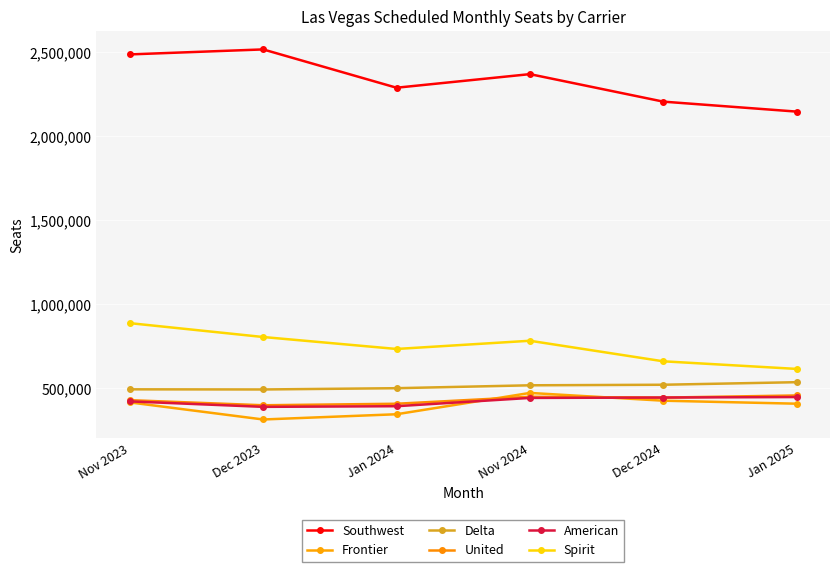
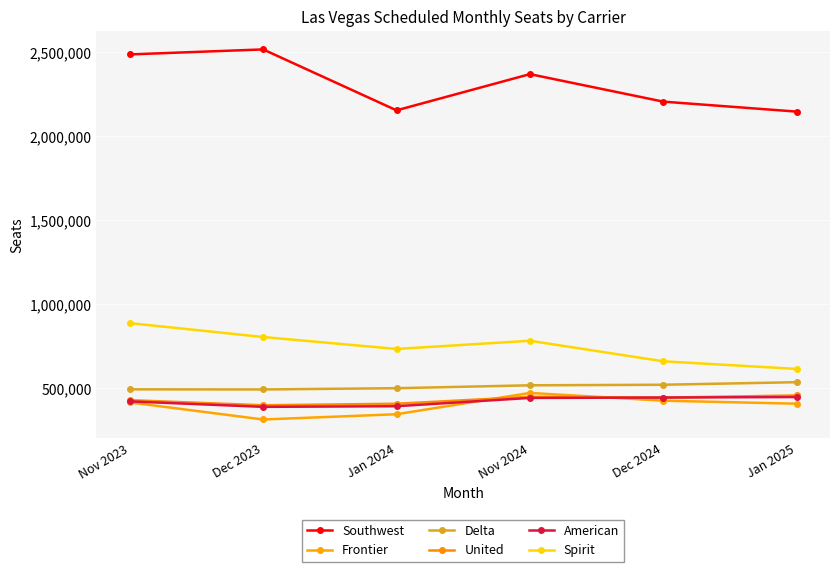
Southwest, Jan 2024: 2,290,000 -> 2,150,000
